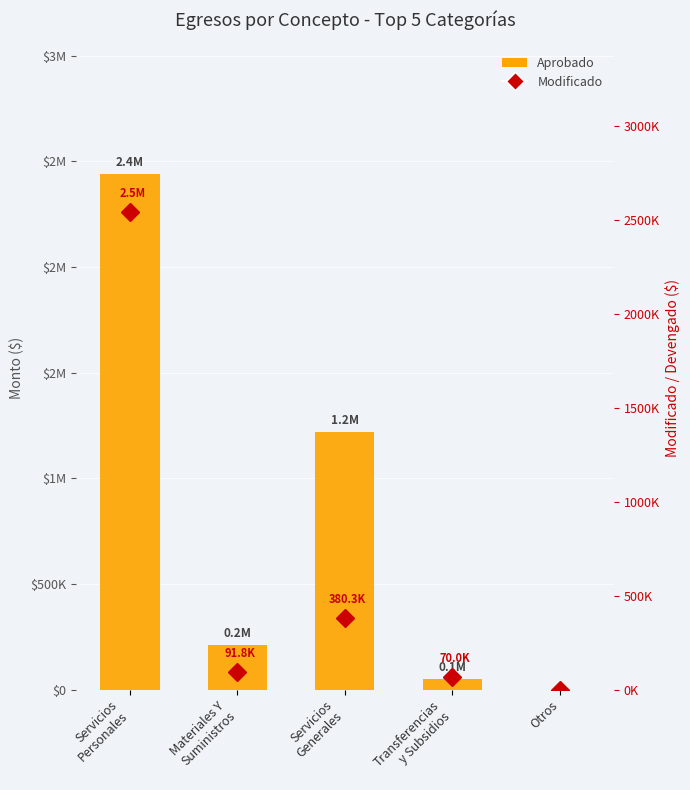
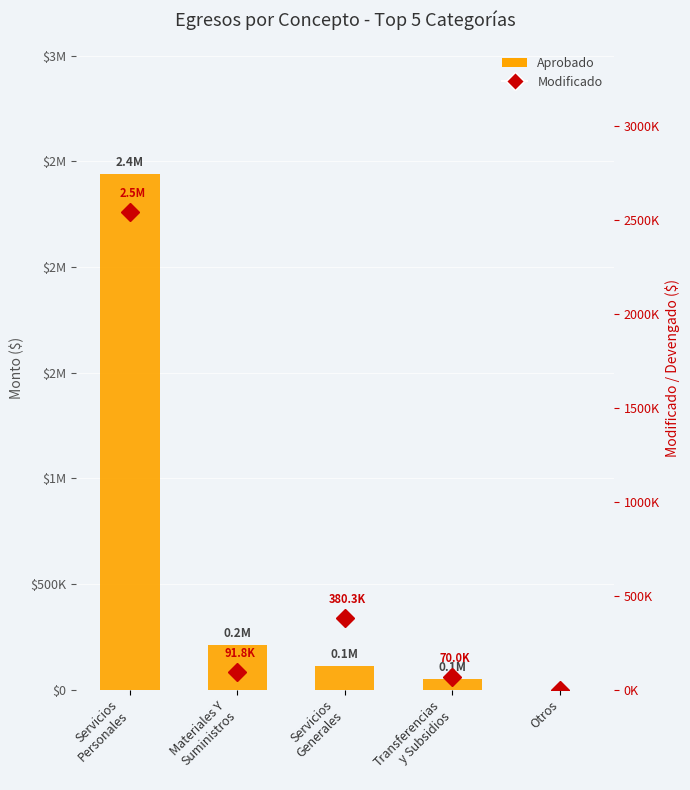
Aprobado, Servicios Generales: 1.2M -> 0.1M
